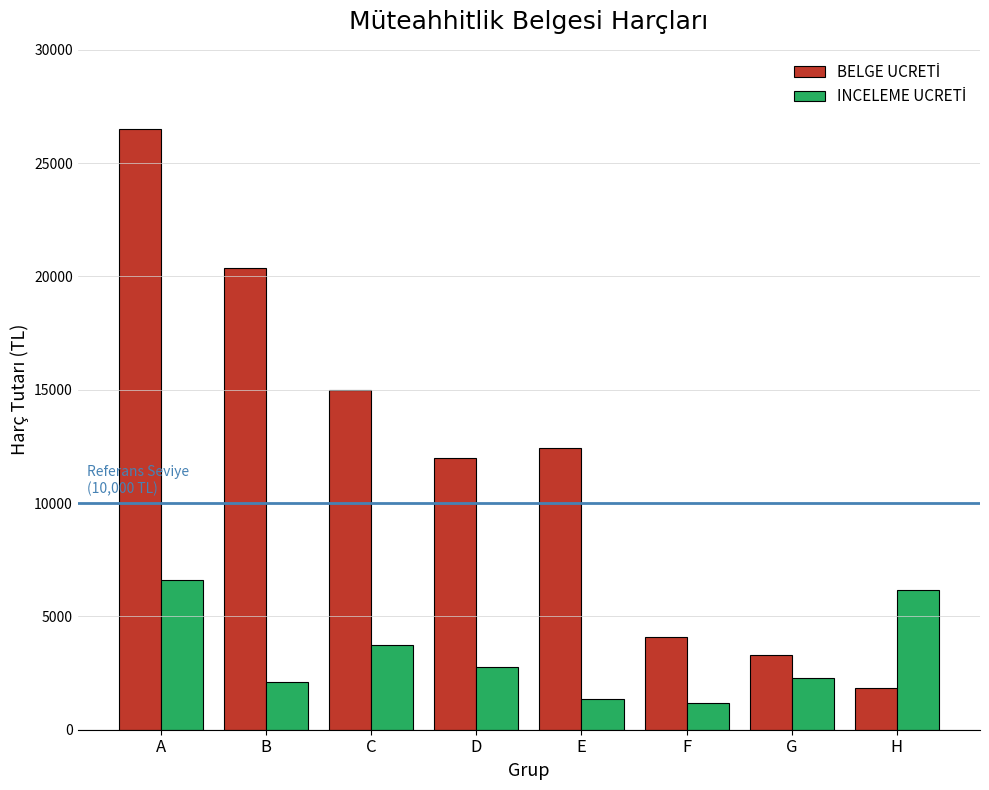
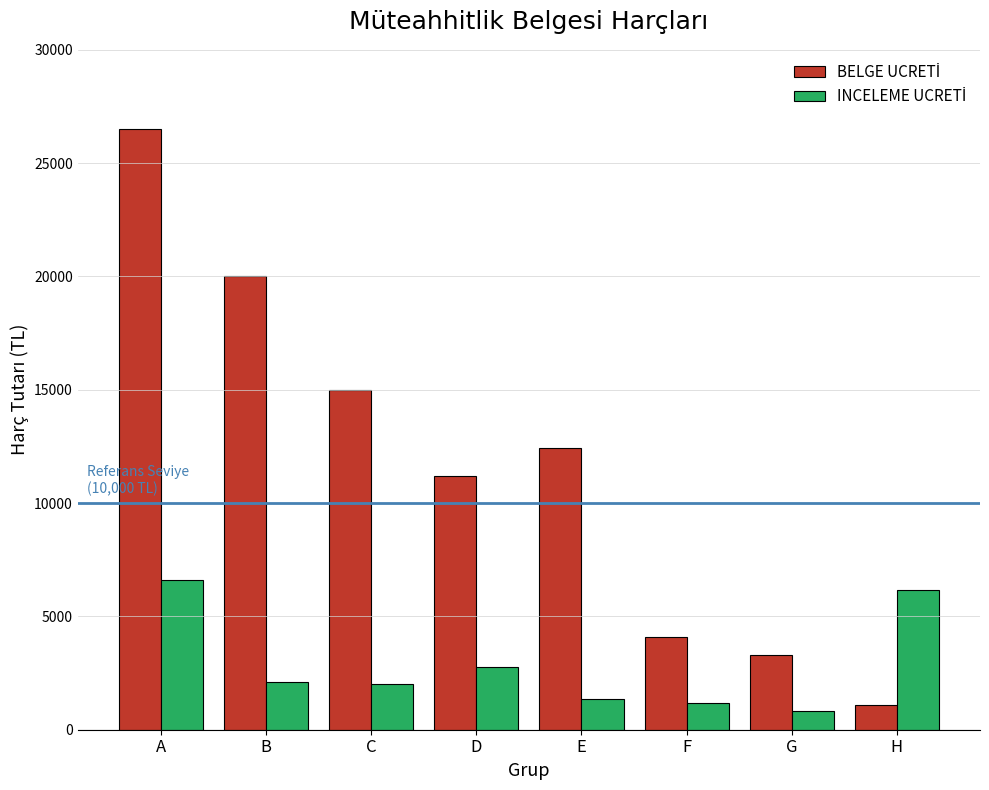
BELGE UCRETİ, B: 20400 -> 20000
INCELEME UCRETİ, C: 3800 -> 2000
BELGE UCRETİ, D: 12000 -> 11200
INCELEME UCRETİ, G: 2300 -> 800
BELGE UCRETİ, H: 1800 -> 1100
